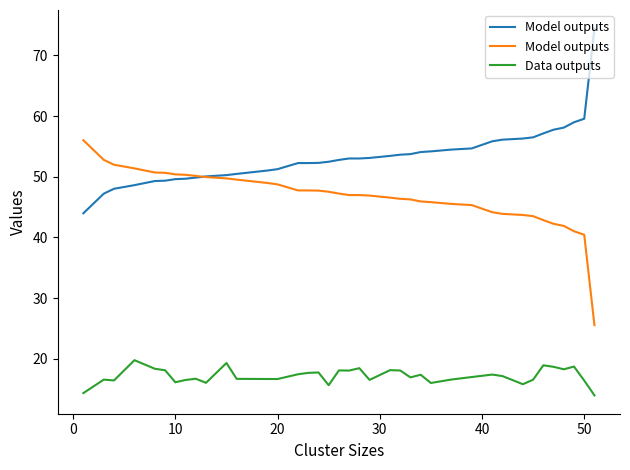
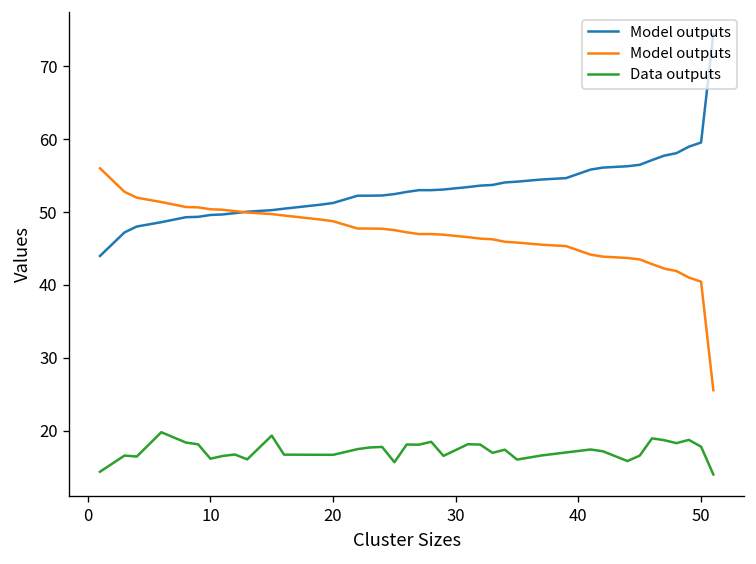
Data outputs, 50: 16 -> 18
